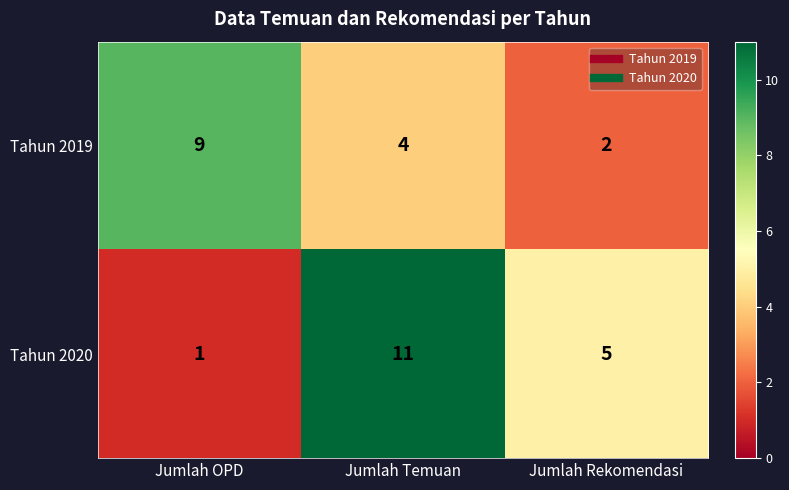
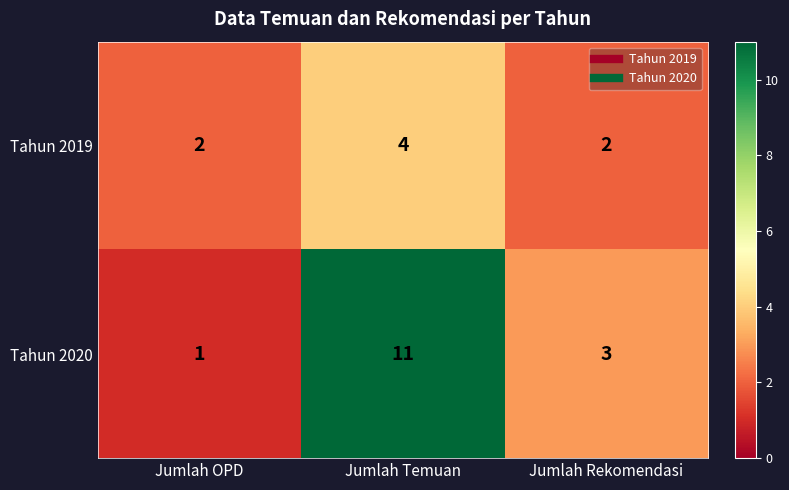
Tahun 2019, Jumlah OPD: 9 -> 2
Tahun 2020, Jumlah Rekomendasi: 5 -> 3
